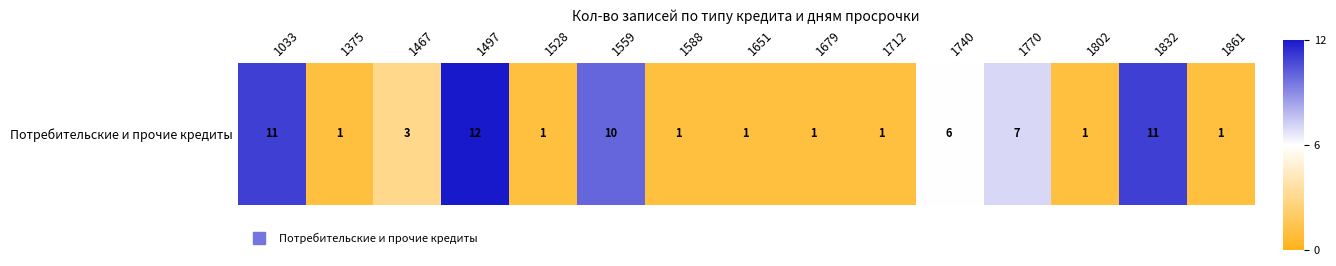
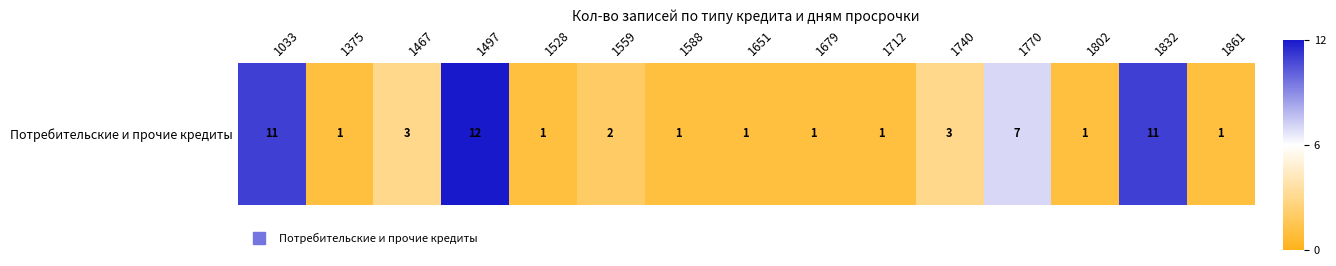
Потребительские и прочие кредиты, 1559: 10 -> 2
Потребительские и прочие кредиты, 1740: 6 -> 3
